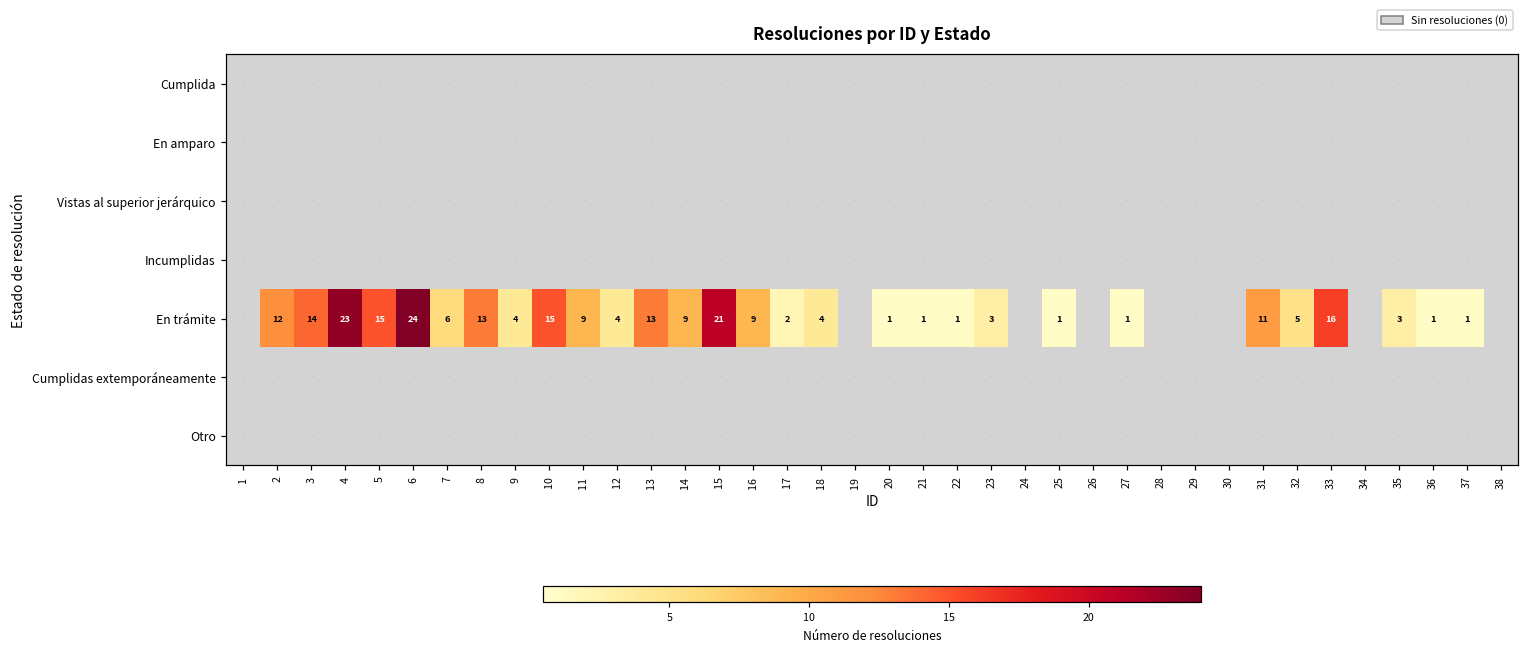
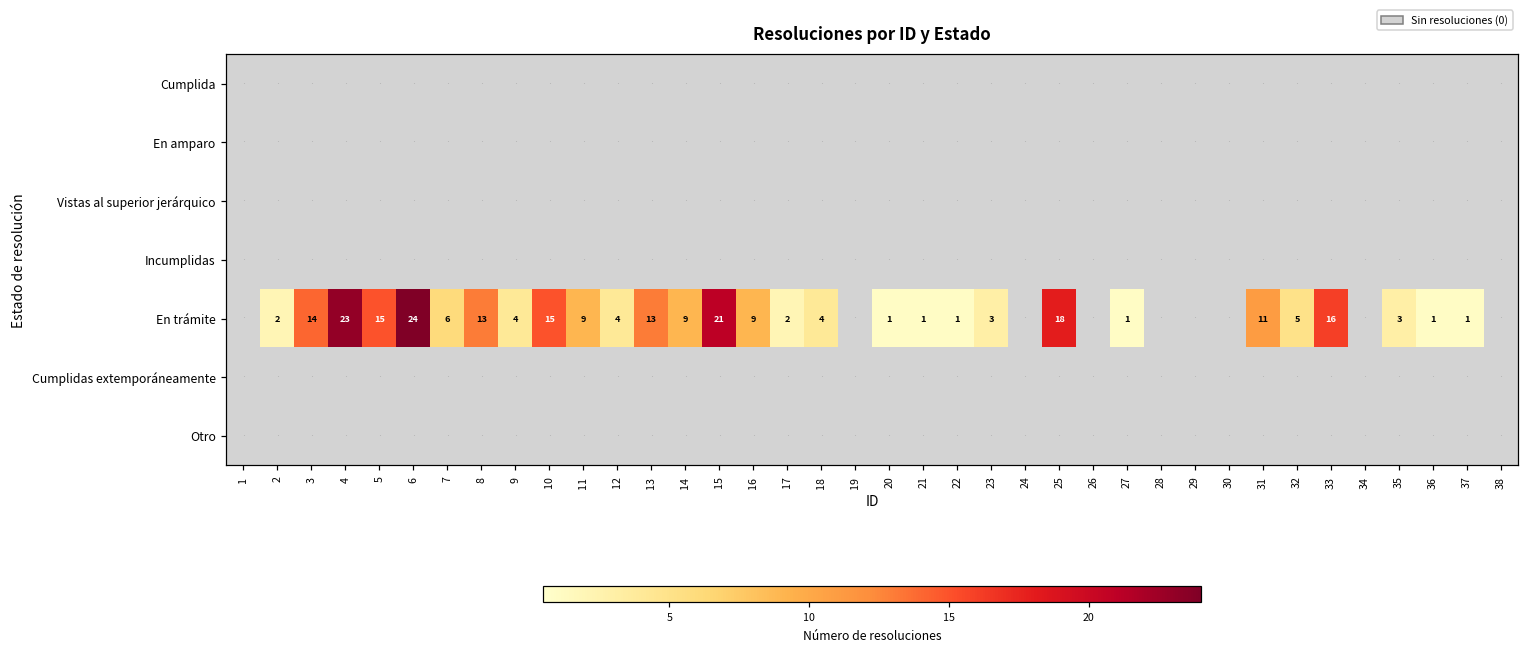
En trámite, 2: 12 -> 2
En trámite, 25: 1 -> 18
